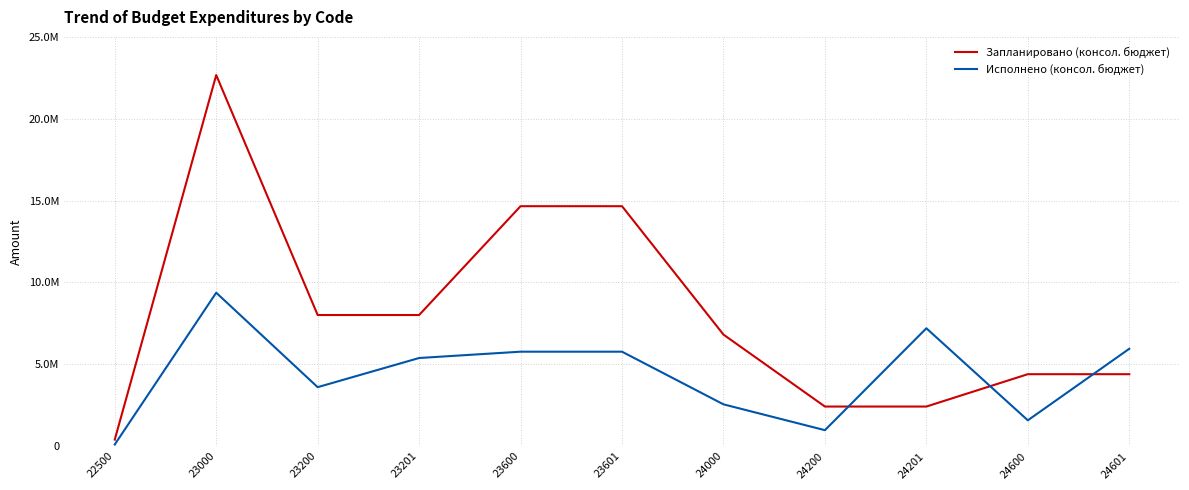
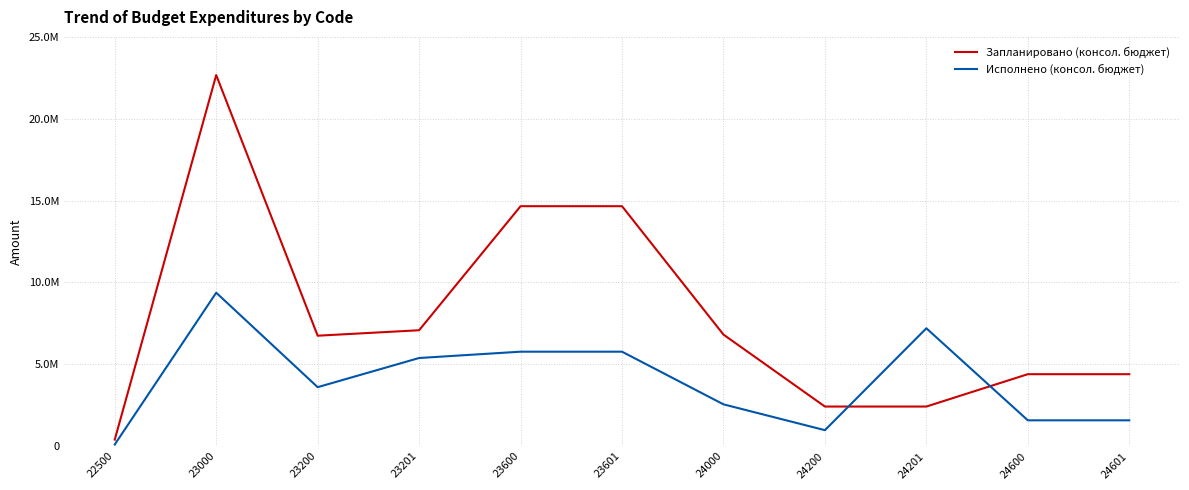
Запланировано (консол. бюджет), 23200: 8000000 -> 6700000
Запланировано (консол. бюджет), 23201: 8000000 -> 7100000
Исполнено (консол. бюджет), 24601: 5900000 -> 1600000
